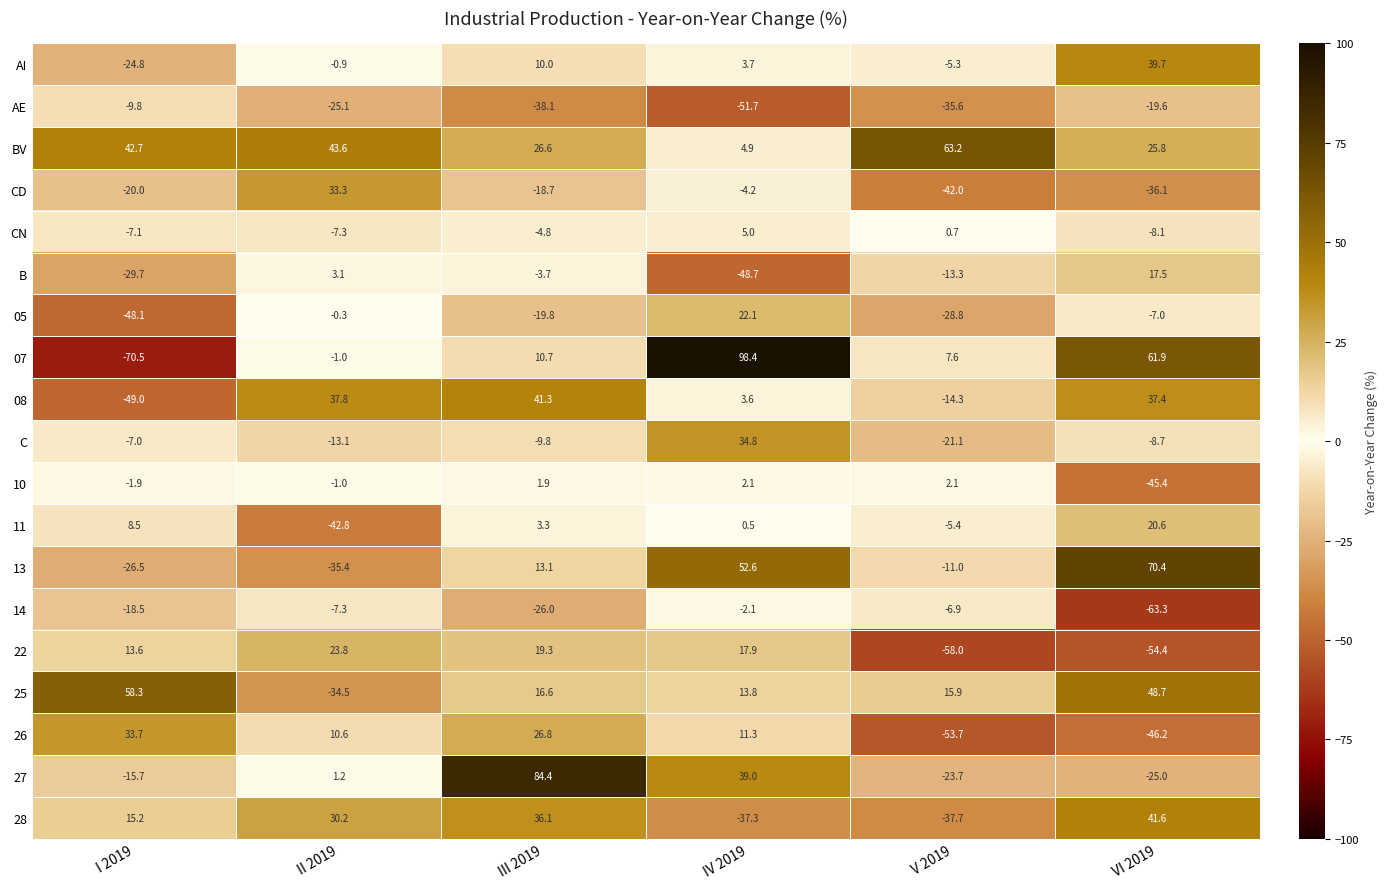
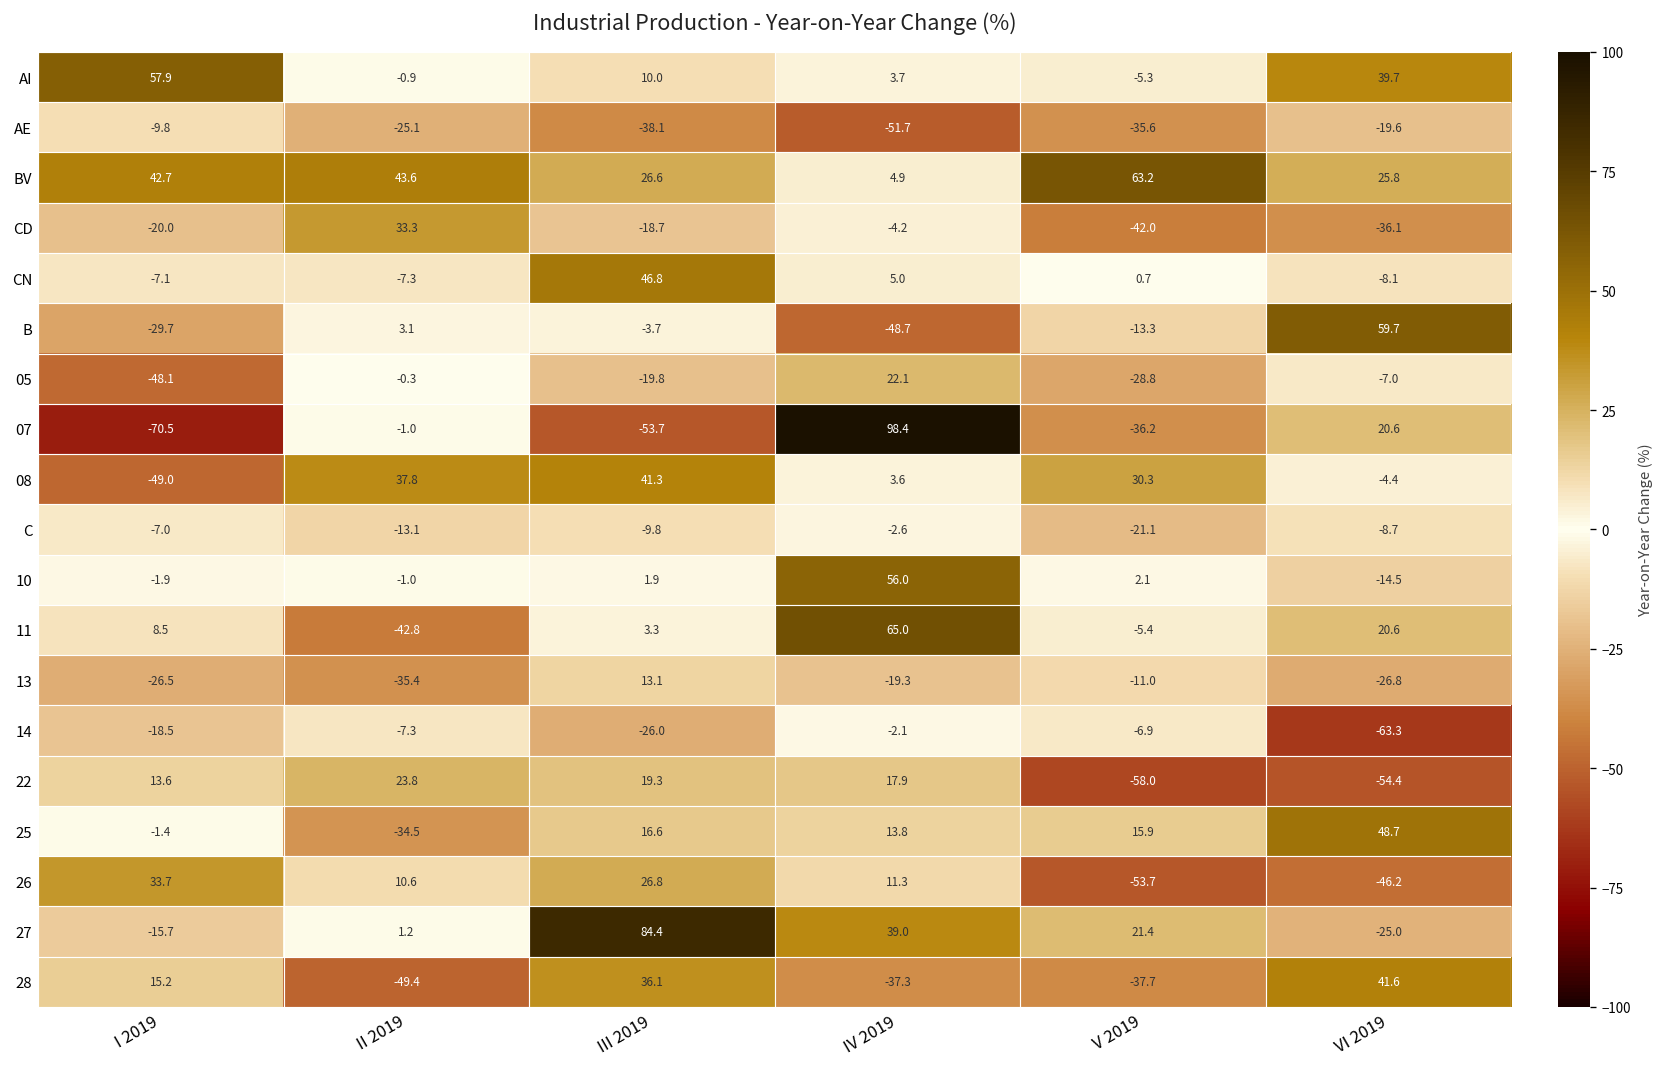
AI, I 2019: -24.8 -> 57.9
CN, III 2019: -4.8 -> 46.8
B, VI 2019: 17.5 -> 59.7
07, III 2019: 10.7 -> -53.7
07, V 2019: 7.6 -> -36.2
07, VI 2019: 61.9 -> 20.6
08, V 2019: -14.3 -> 30.3
08, VI 2019: 37.4 -> -4.4
C, IV 2019: 34.8 -> -2.6
10, IV 2019: 2.1 -> 56.0
10, VI 2019: -45.4 -> -14.5
11, IV 2019: 0.5 -> 65.0
13, IV 2019: 52.6 -> -19.3
13, VI 2019: 70.4 -> -26.8
25, I 2019: 58.3 -> -1.4
27, V 2019: -23.7 -> 21.4
28, II 2019: 30.2 -> -49.4
